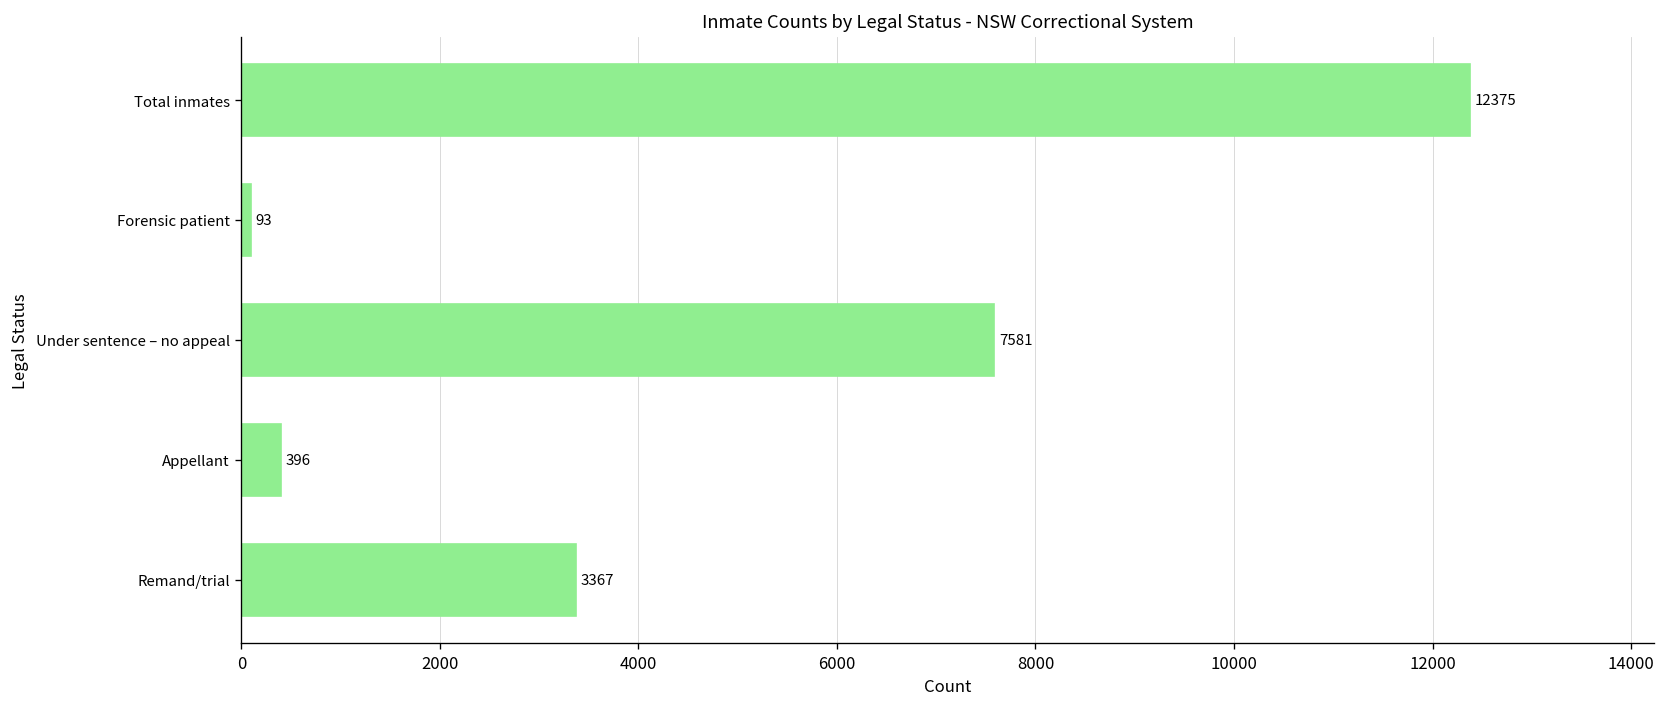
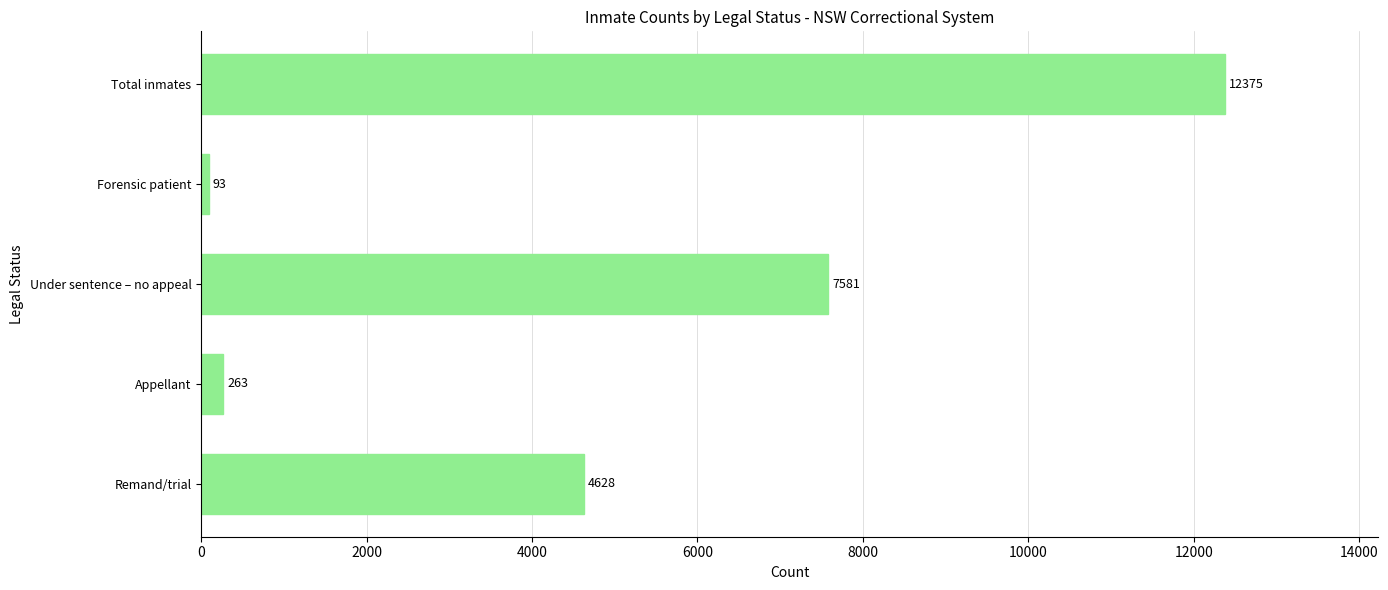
Appellant: 396 -> 263
Remand/trial: 3367 -> 4628
